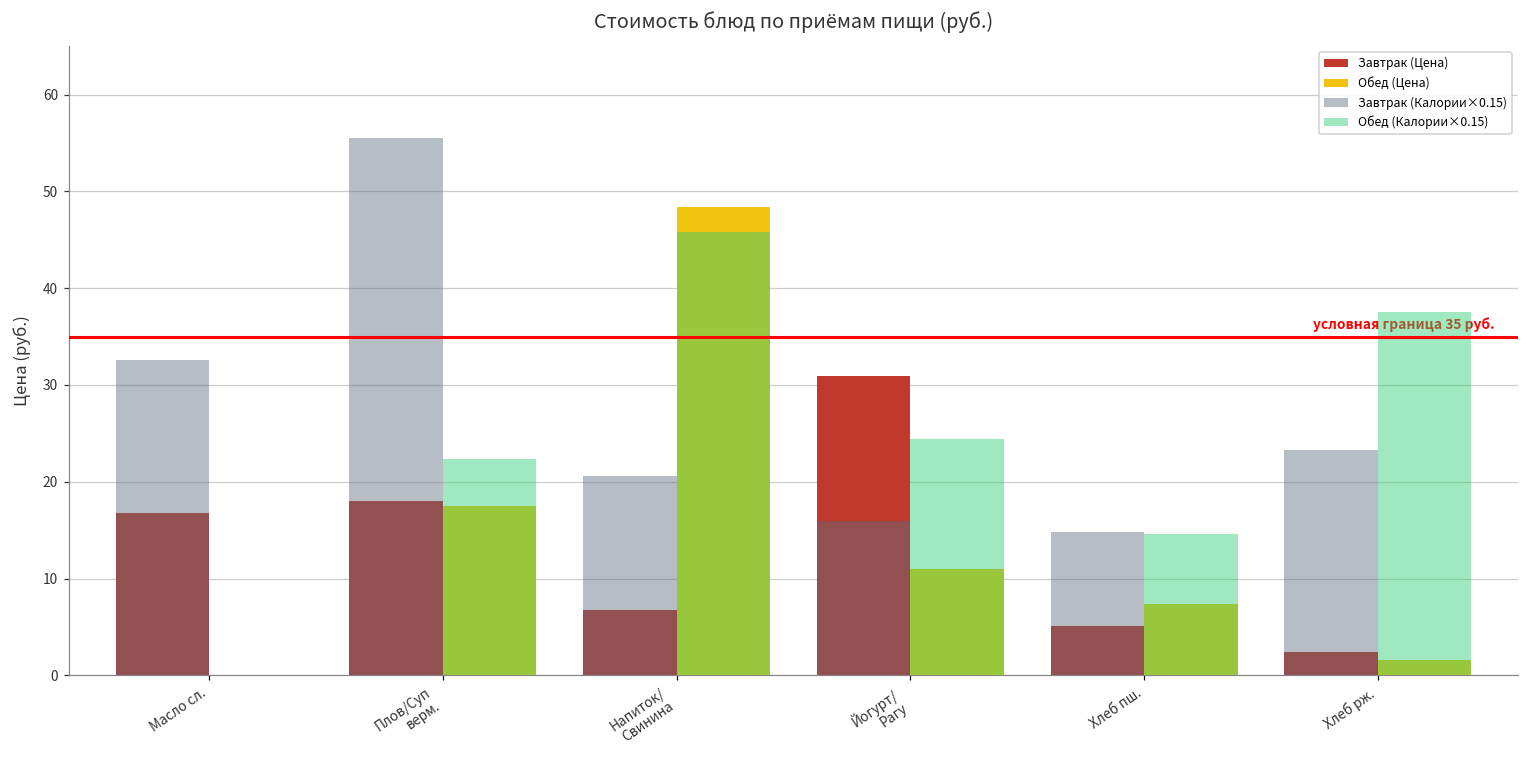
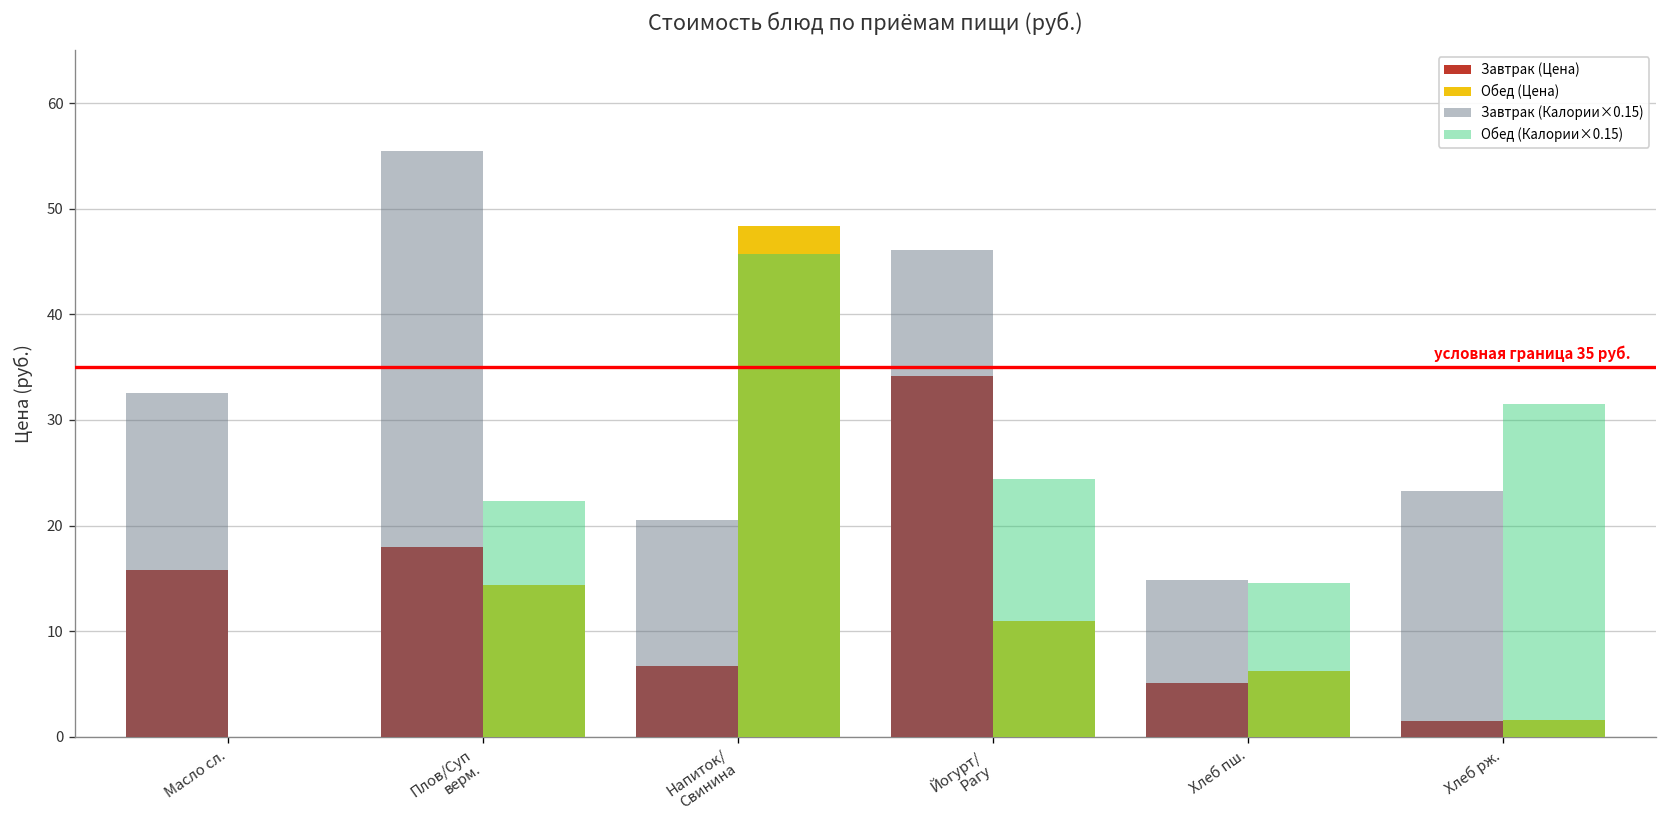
Завтрак (Цена), Масло сл.: 17 -> 16
Обед (Цена), Плов/Суп верм.: 18 -> 14
Завтрак (Цена), Йогурт/ Рагу: 31 -> 34
Завтрак (Калории×0.15), Йогурт/ Рагу: 16 -> 46
Обед (Цена), Хлеб пш.: 7 -> 6
Завтрак (Цена), Хлеб рж.: 2.4 -> 1.5
Обед (Калории×0.15), Хлеб рж.: 38 -> 32
